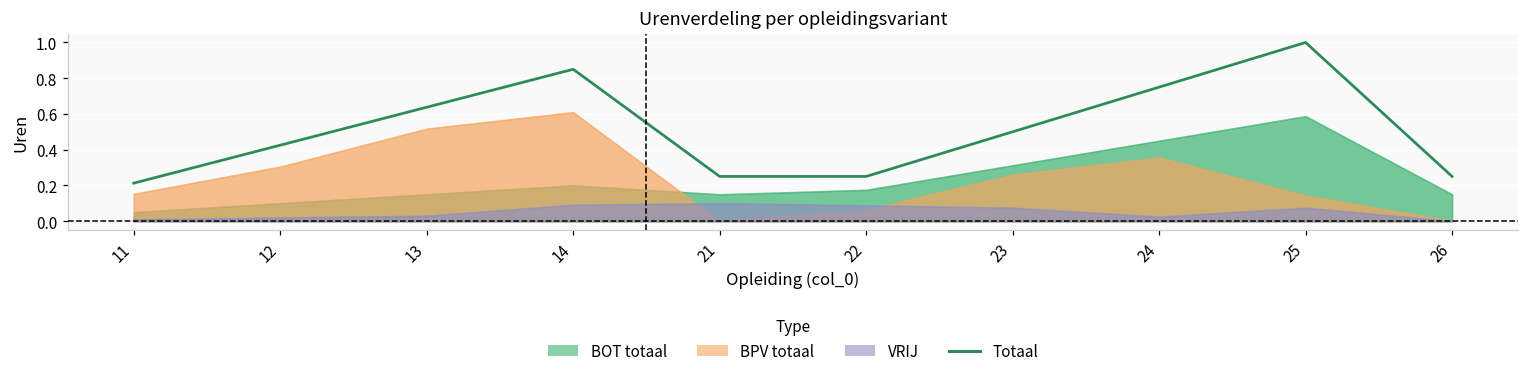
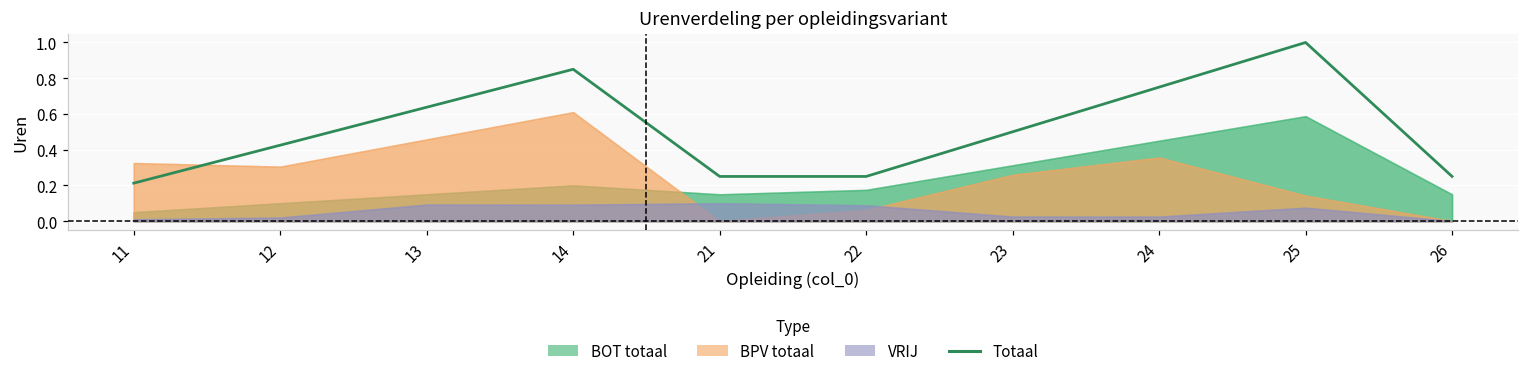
BPV totaal, 11: 0.15 -> 0.33
BPV totaal, 13: 0.52 -> 0.46
VRIJ, 13: 0.03 -> 0.09
VRIJ, 23: 0.08 -> 0.03
